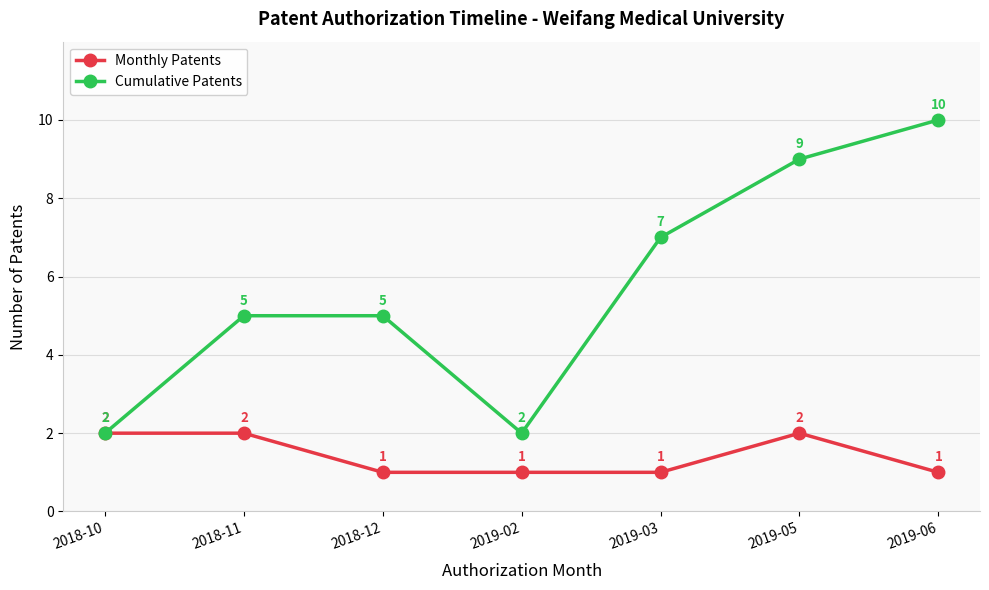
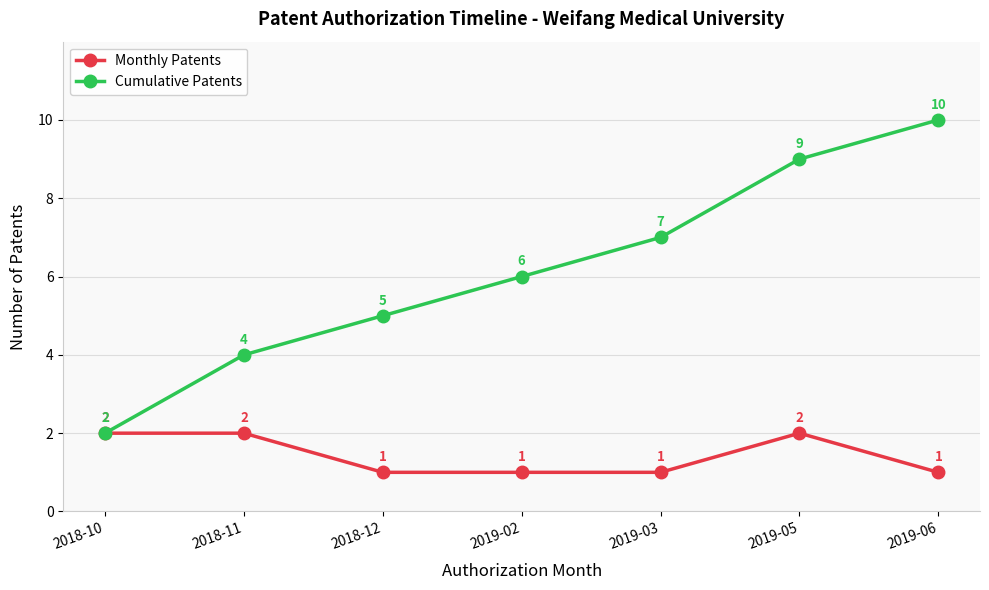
Cumulative Patents, 2018-11: 5 -> 4
Cumulative Patents, 2019-02: 2 -> 6
